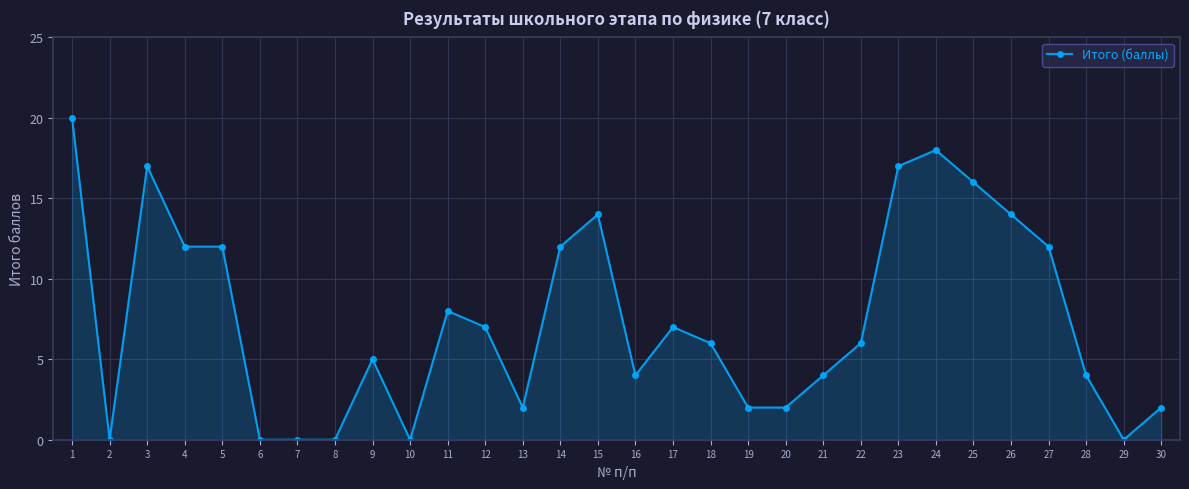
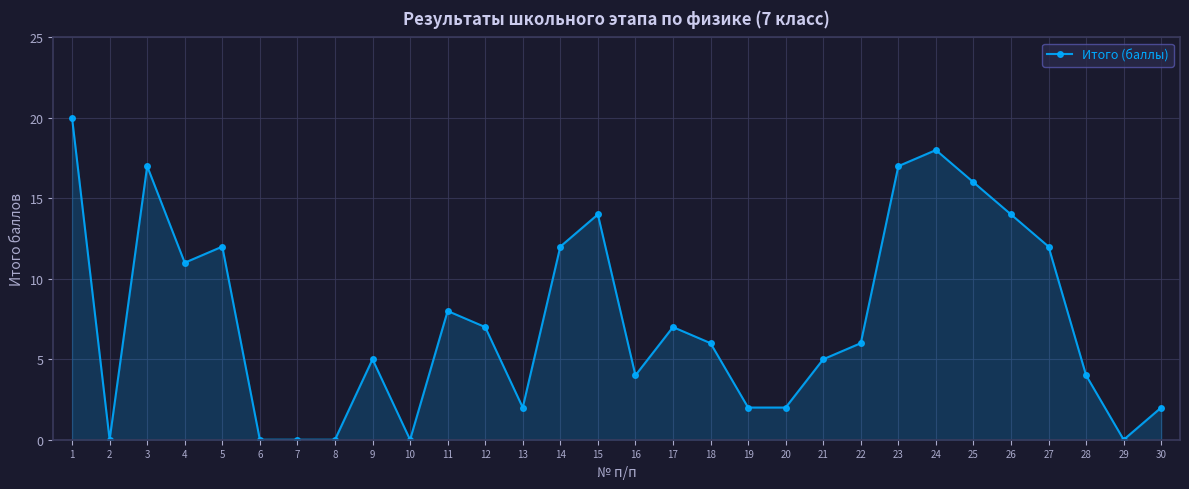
4: 12 -> 11
21: 4 -> 5
